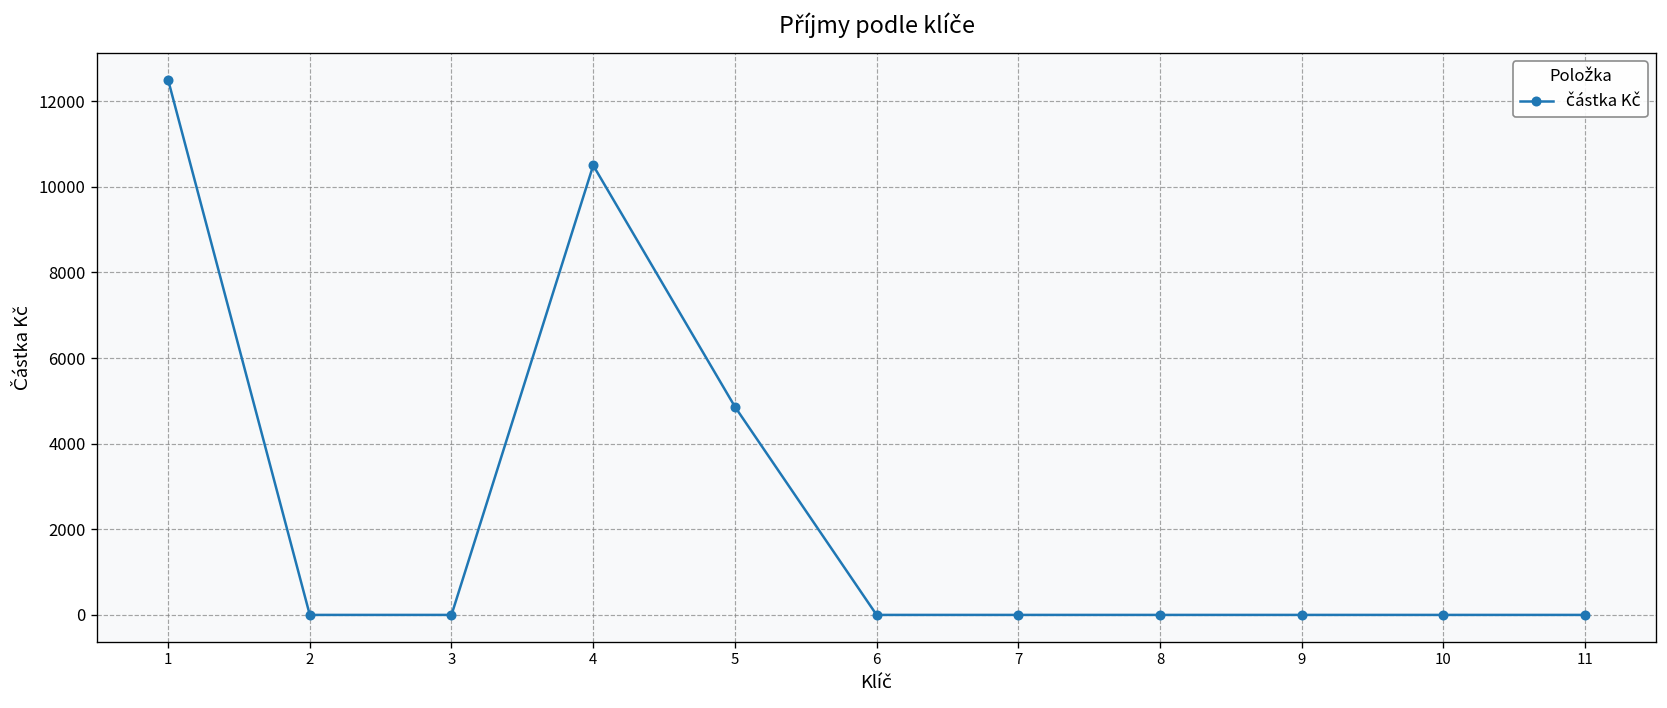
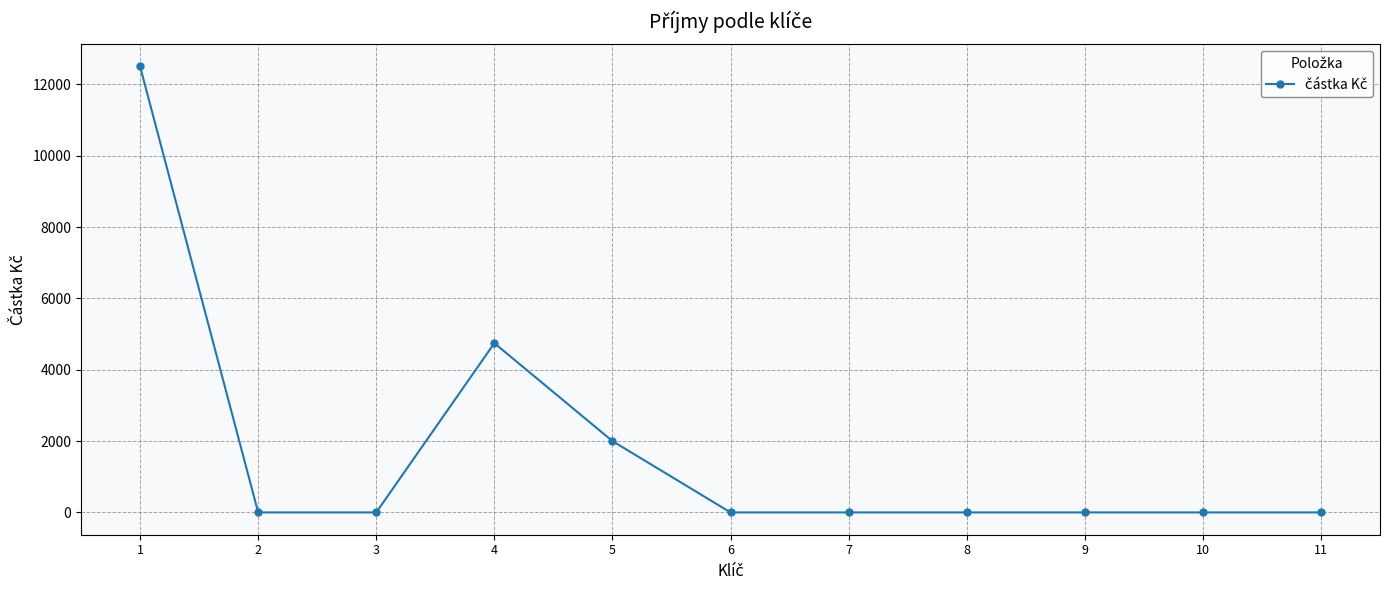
4: 10500 -> 4700
5: 4900 -> 2000
